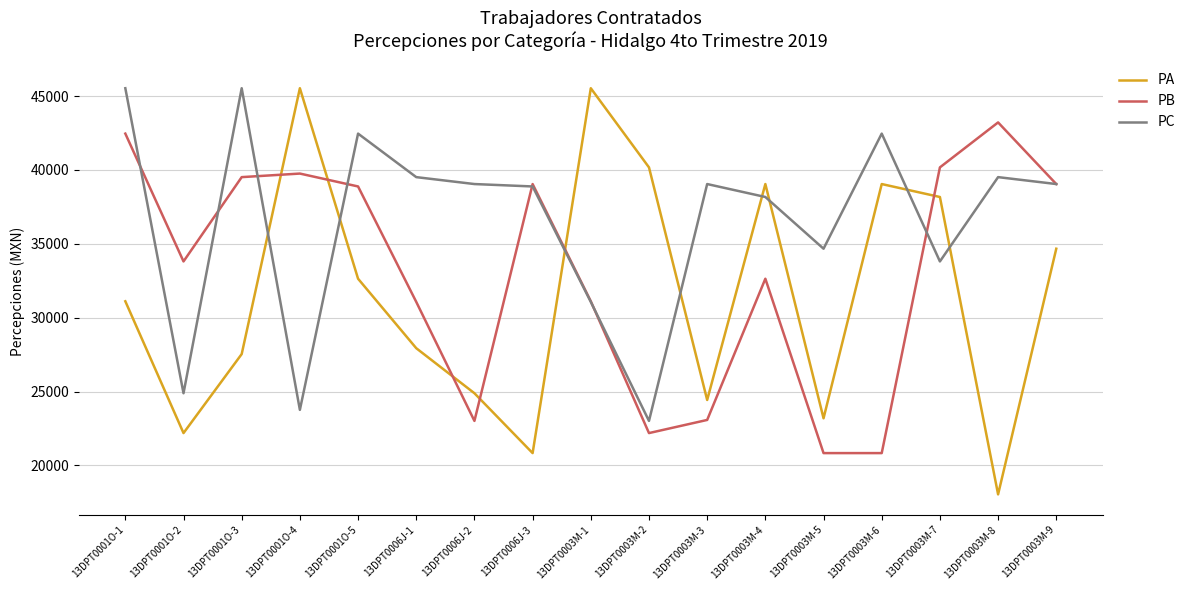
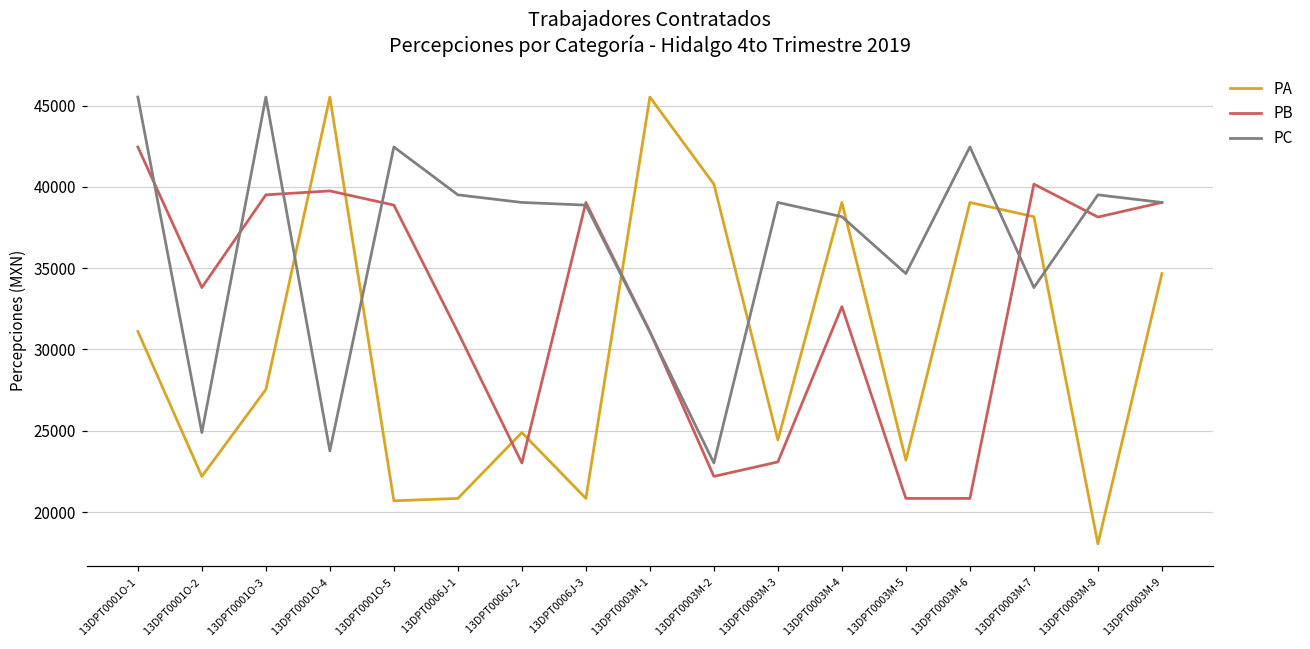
PA, 13DPT0001O-5: 32600 -> 20700
PA, 13DPT0006J-1: 27900 -> 20800
PB, 13DPT0003M-8: 43200 -> 38100
